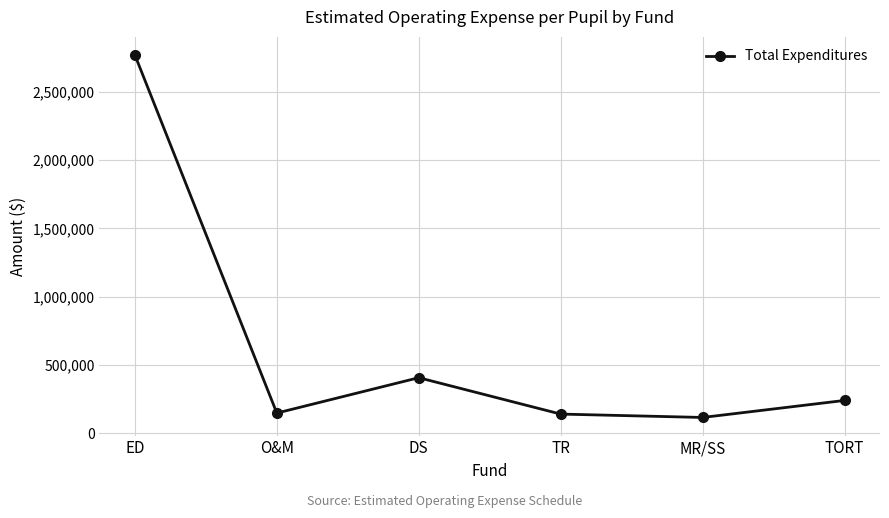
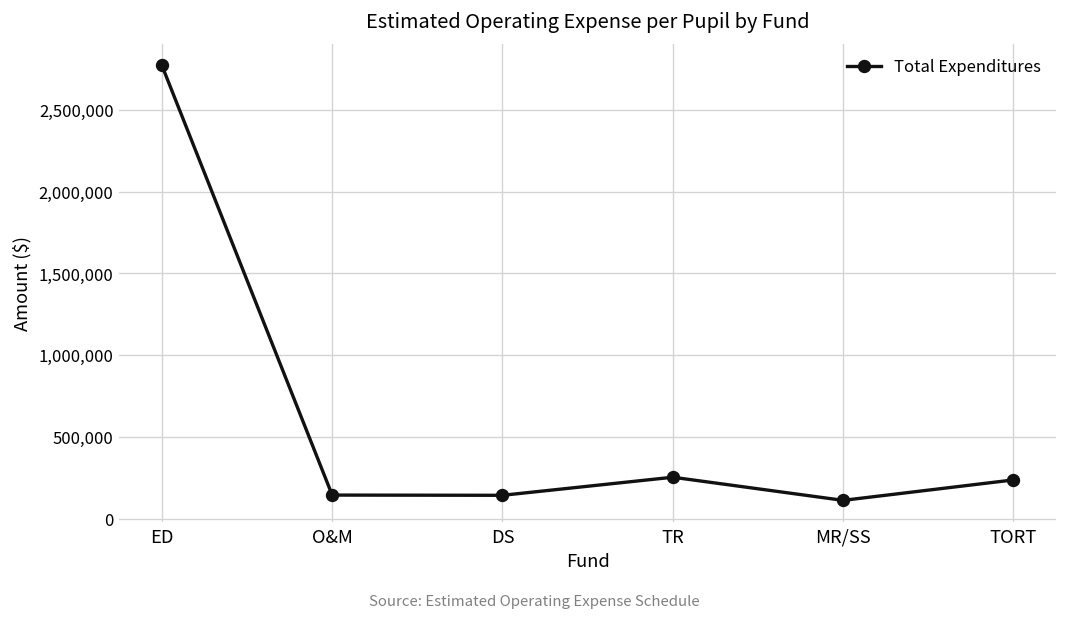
DS: 410,000 -> 140,000
TR: 140,000 -> 260,000
